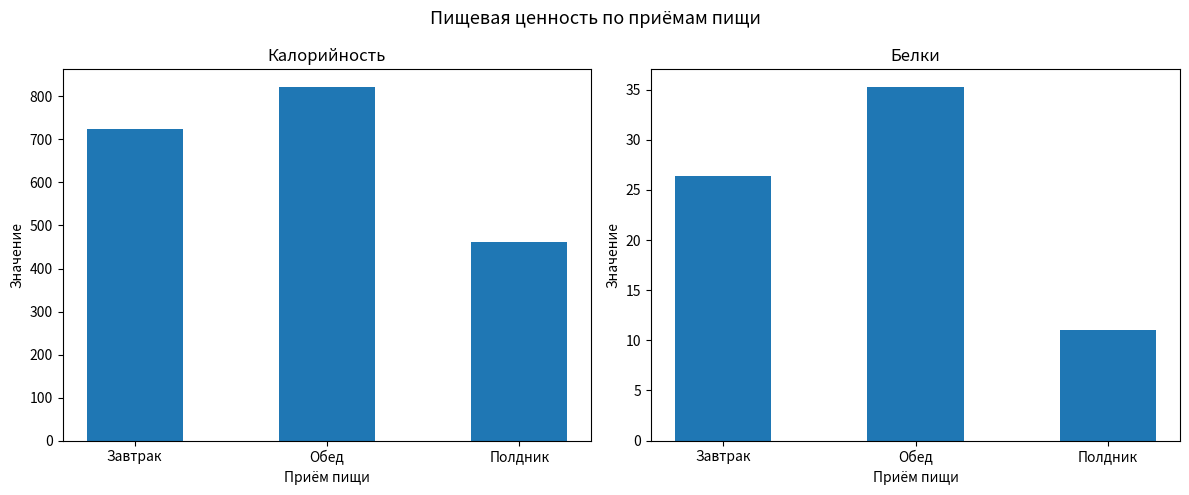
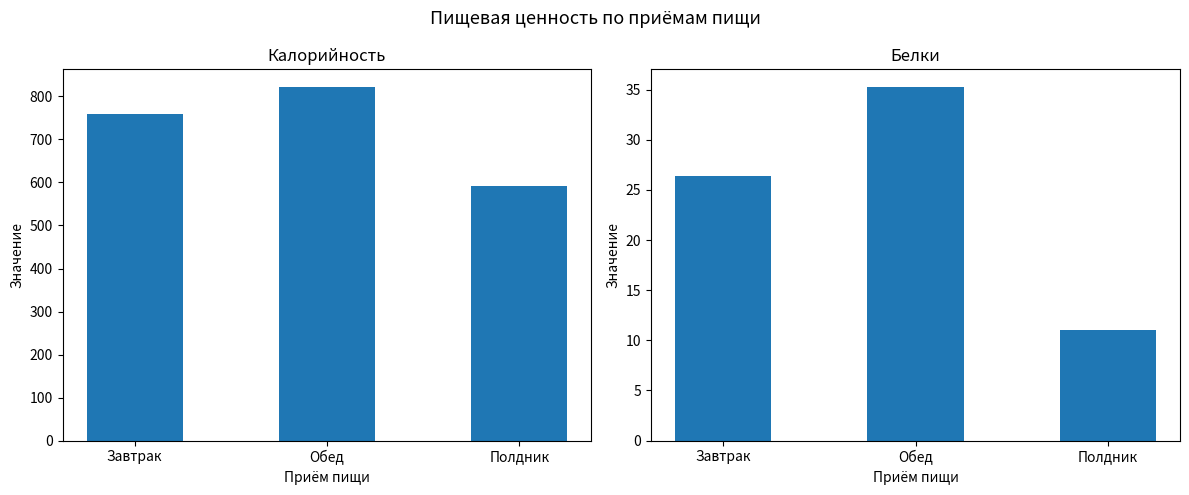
Калорийность, Завтрак: 720 -> 760
Калорийность, Полдник: 460 -> 590
